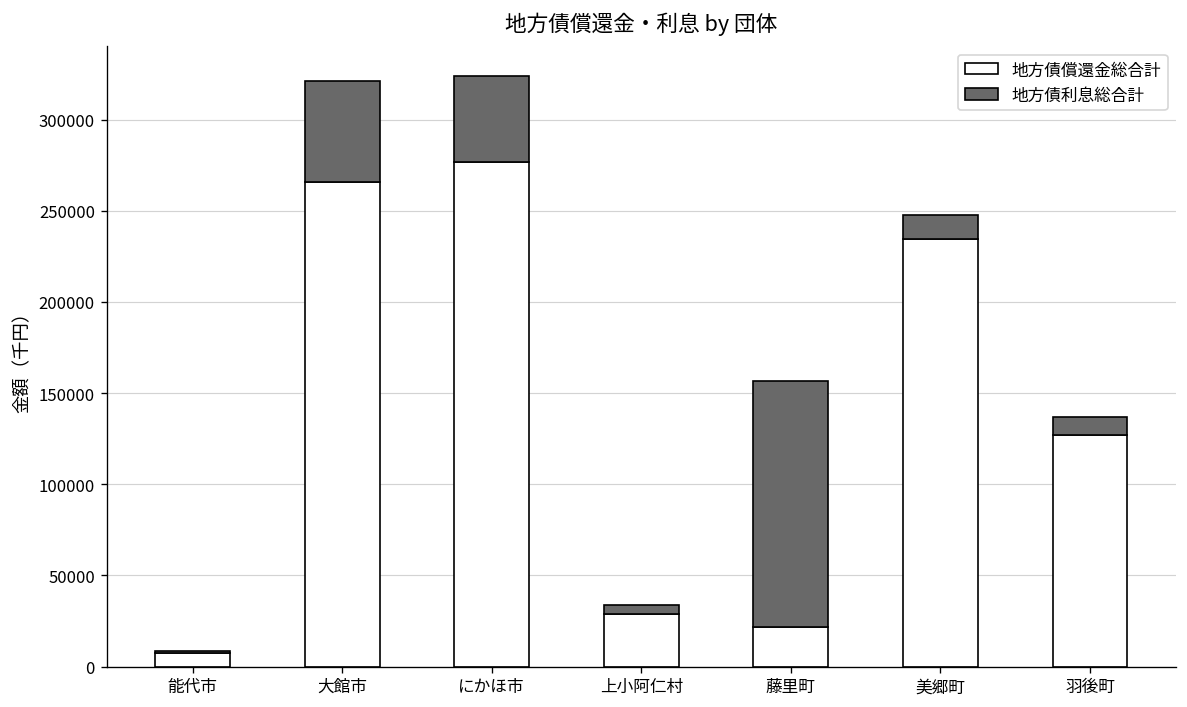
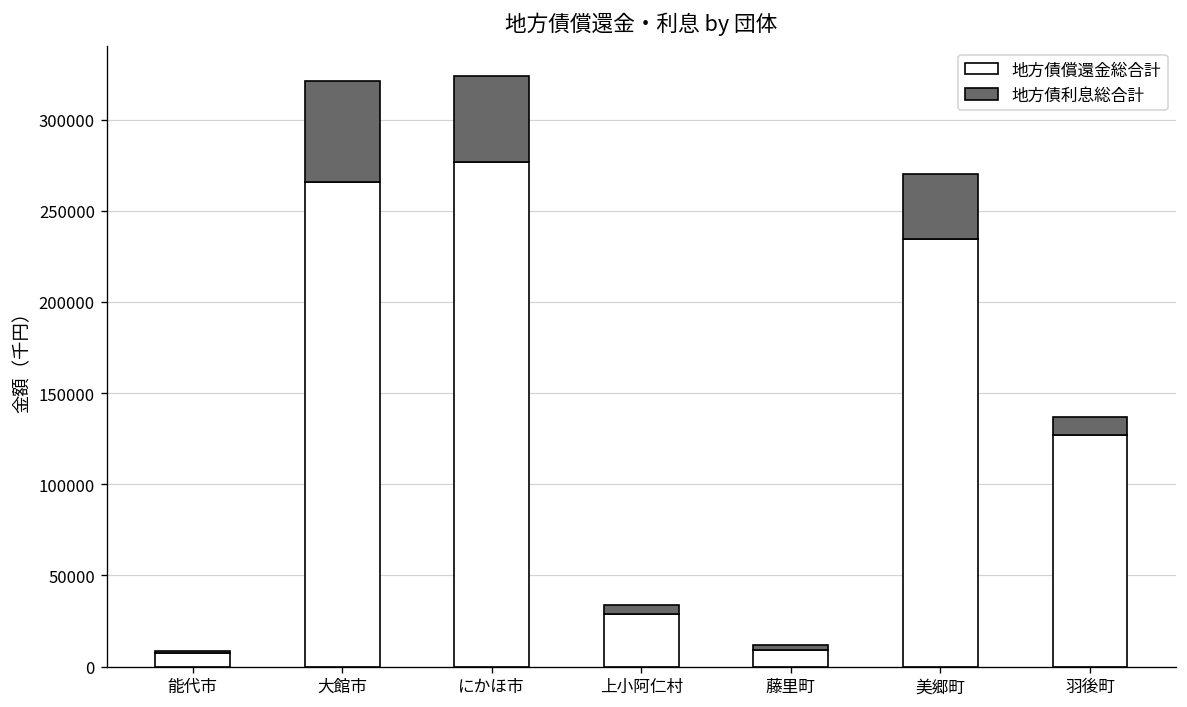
地方債償還金総合計, 藤里町: 22000 -> 9000
地方債利息総合計, 藤里町: 135000 -> 3000
地方債利息総合計, 美郷町: 13000 -> 36000
